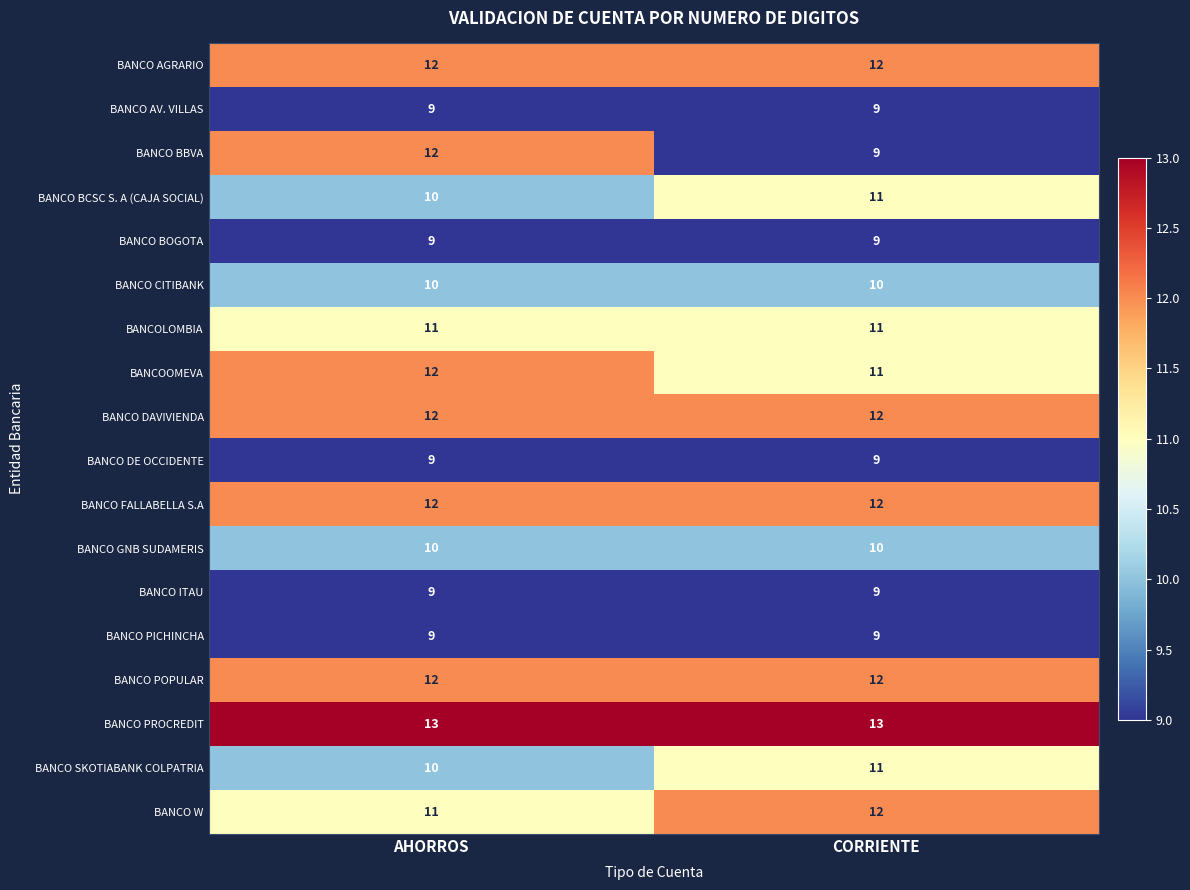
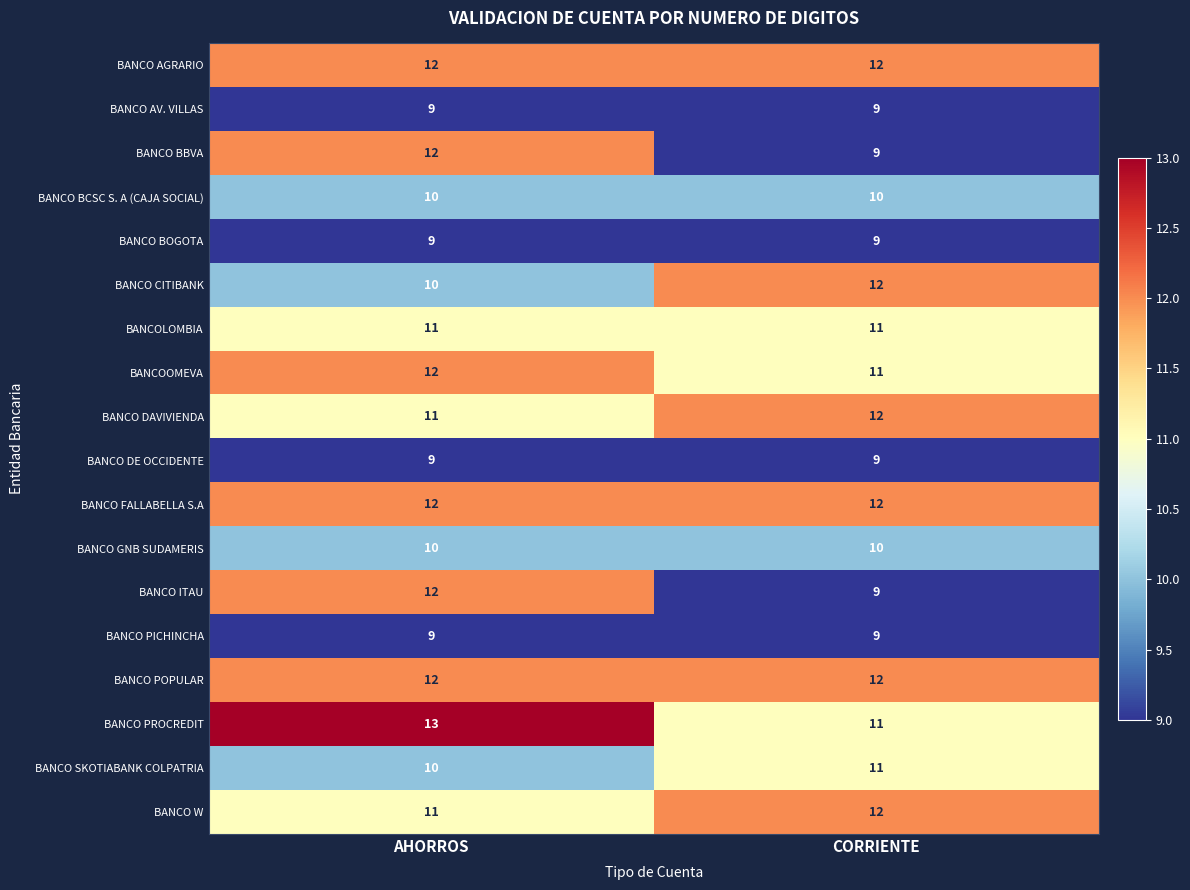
BANCO BCSC S. A (CAJA SOCIAL), CORRIENTE: 11 -> 10
BANCO CITIBANK, CORRIENTE: 10 -> 12
BANCO DAVIVIENDA, AHORROS: 12 -> 11
BANCO ITAU, AHORROS: 9 -> 12
BANCO PROCREDIT, CORRIENTE: 13 -> 11
